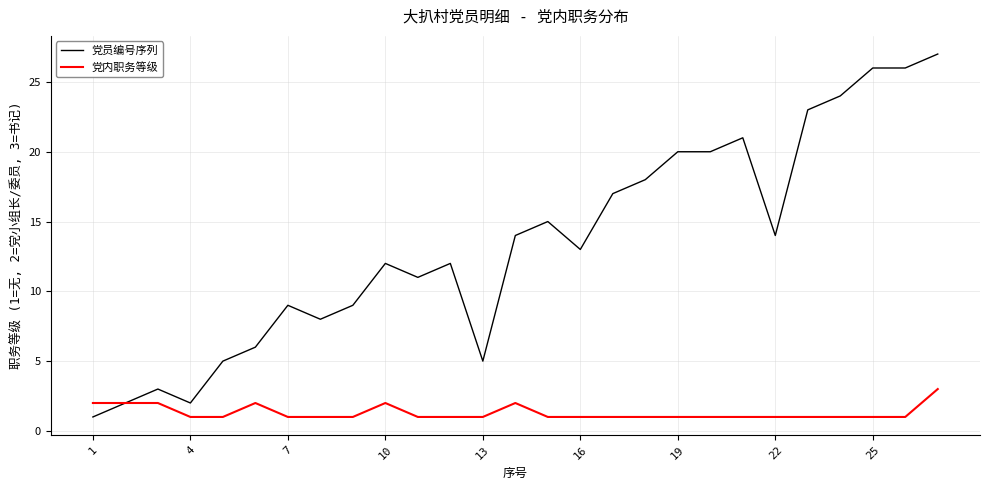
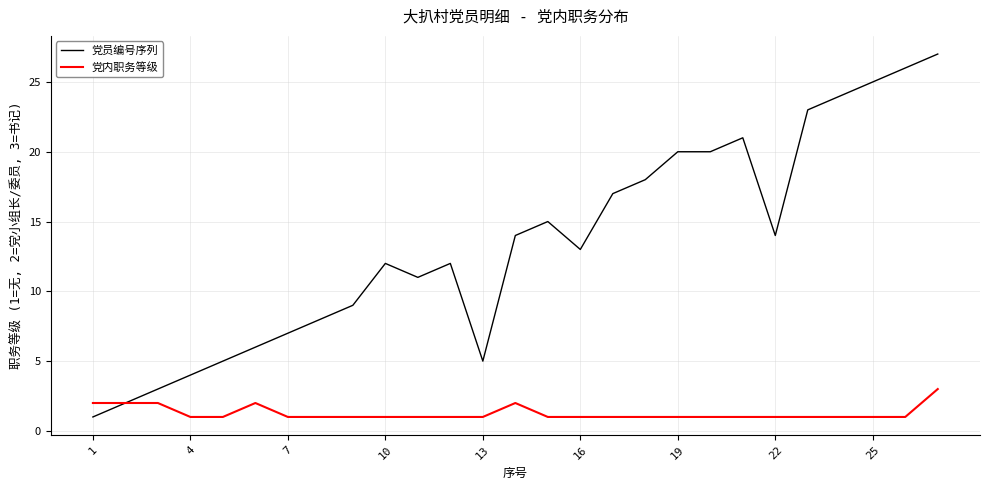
党员编号序列, 4: 2 -> 4
党员编号序列, 7: 9 -> 7
党内职务等级, 10: 2 -> 1
党员编号序列, 25: 26 -> 25
